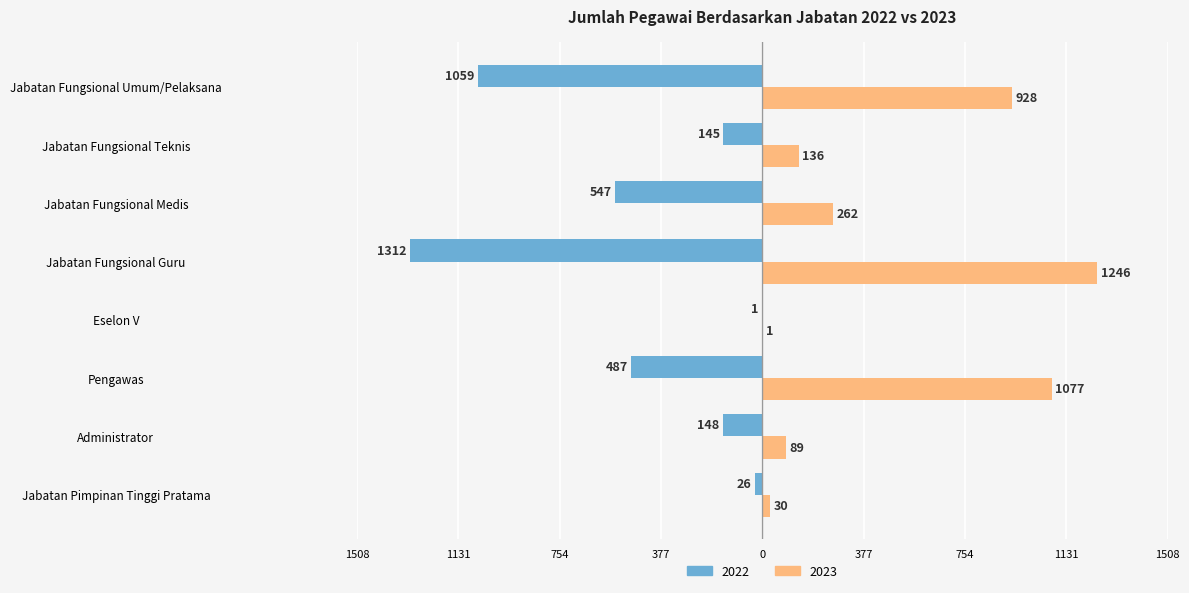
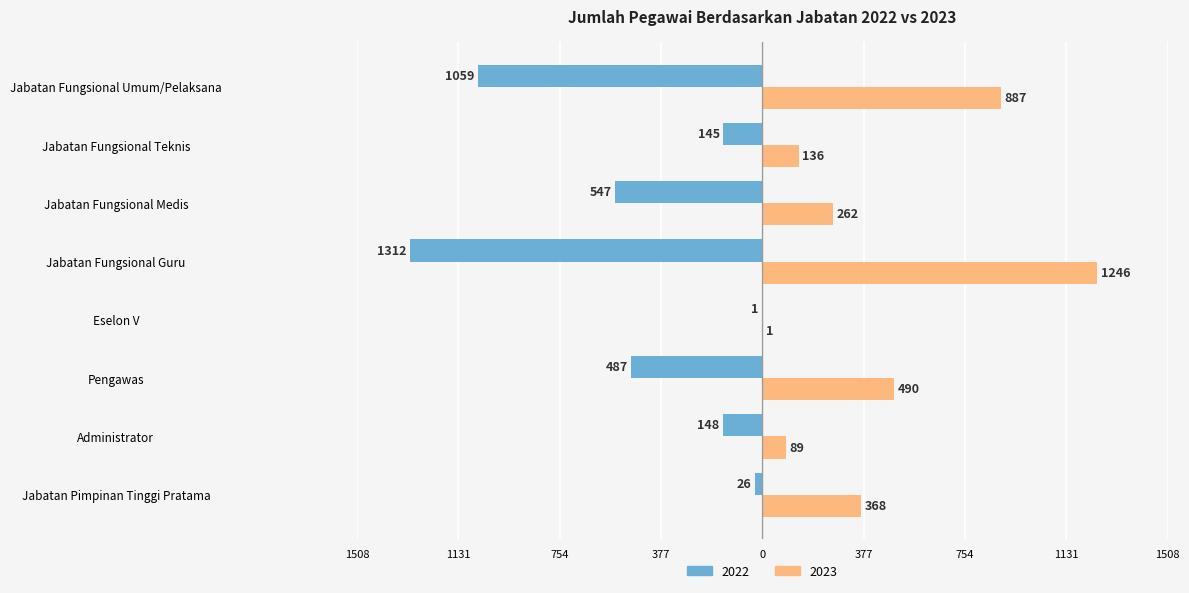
2023, Jabatan Fungsional Umum/Pelaksana: 928 -> 887
2023, Pengawas: 1077 -> 490
2023, Jabatan Pimpinan Tinggi Pratama: 30 -> 368
